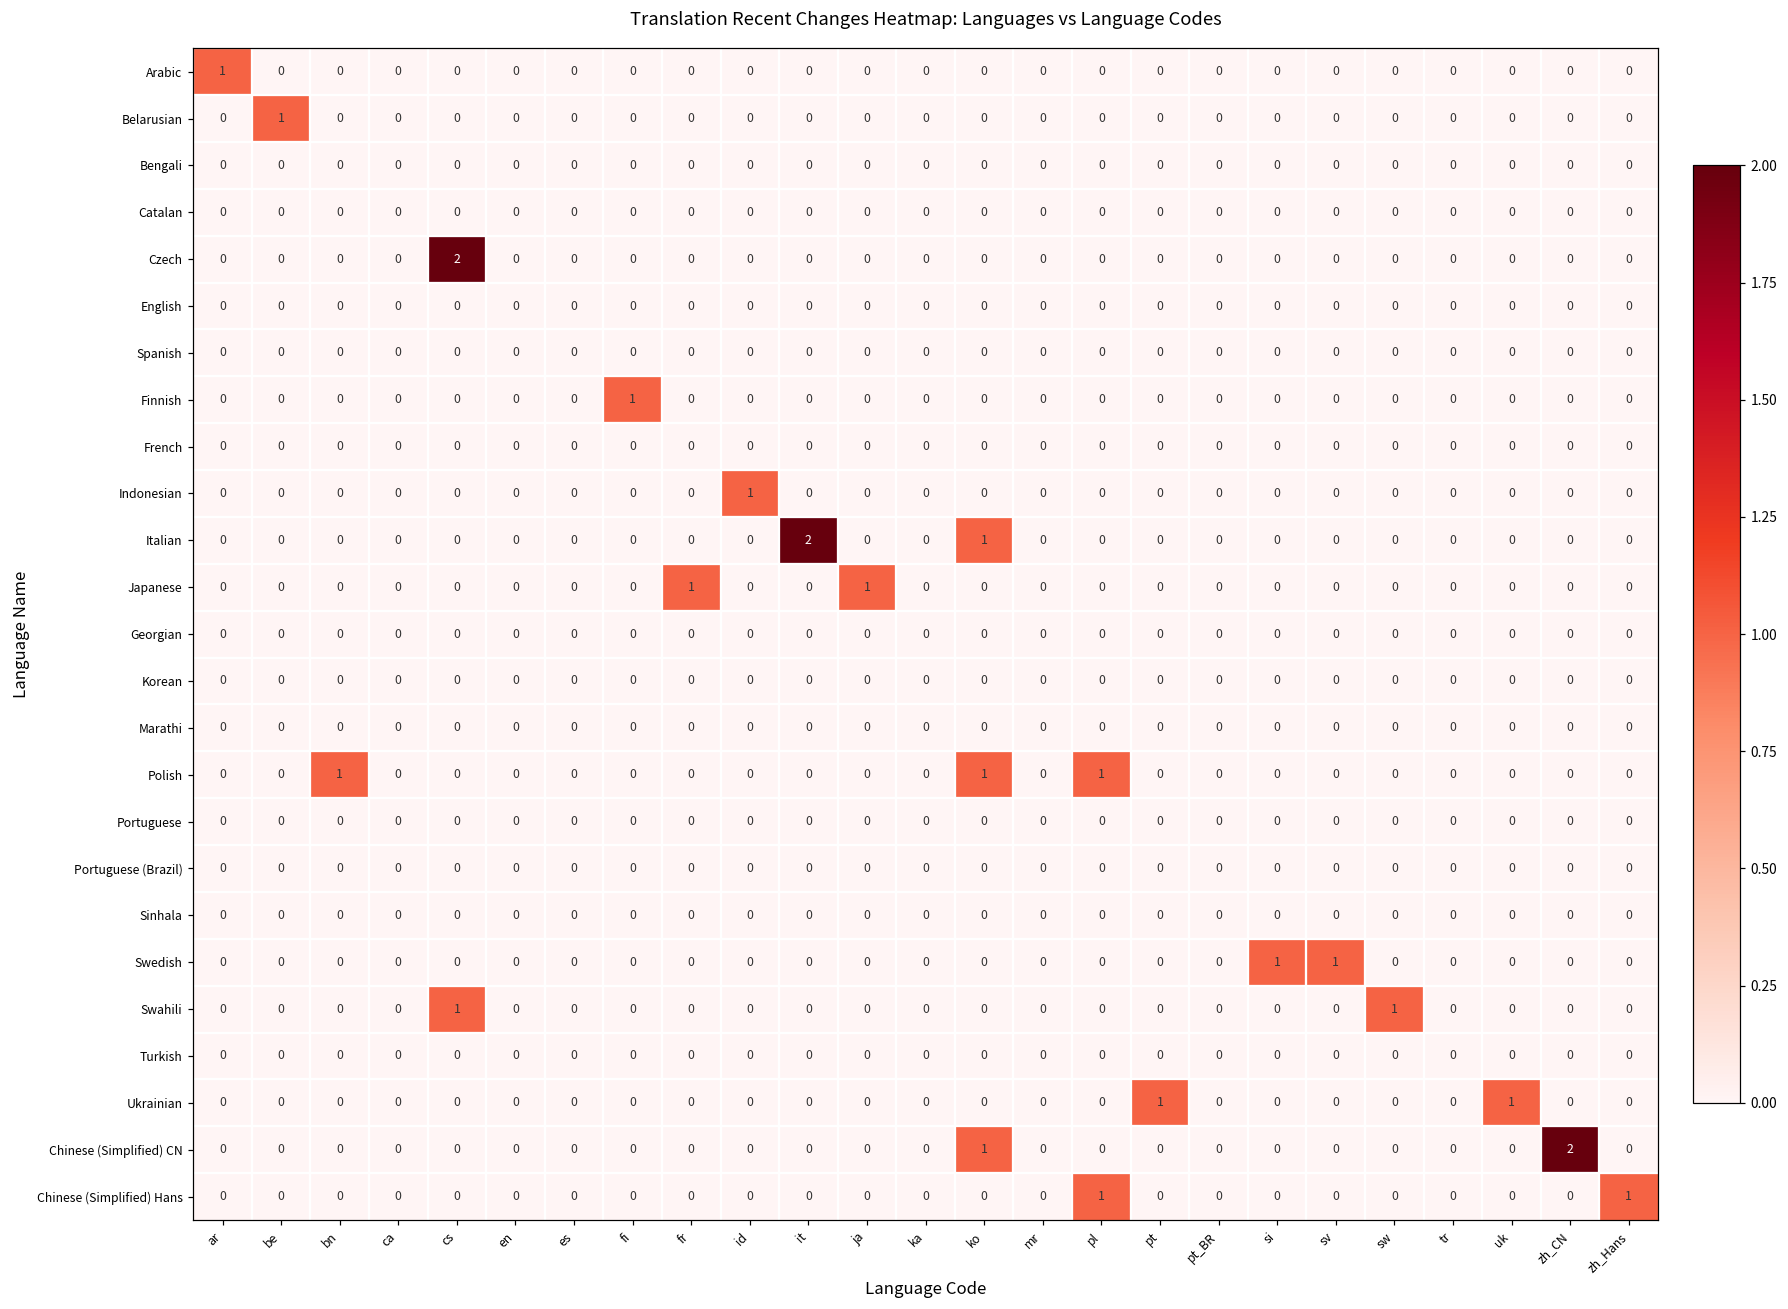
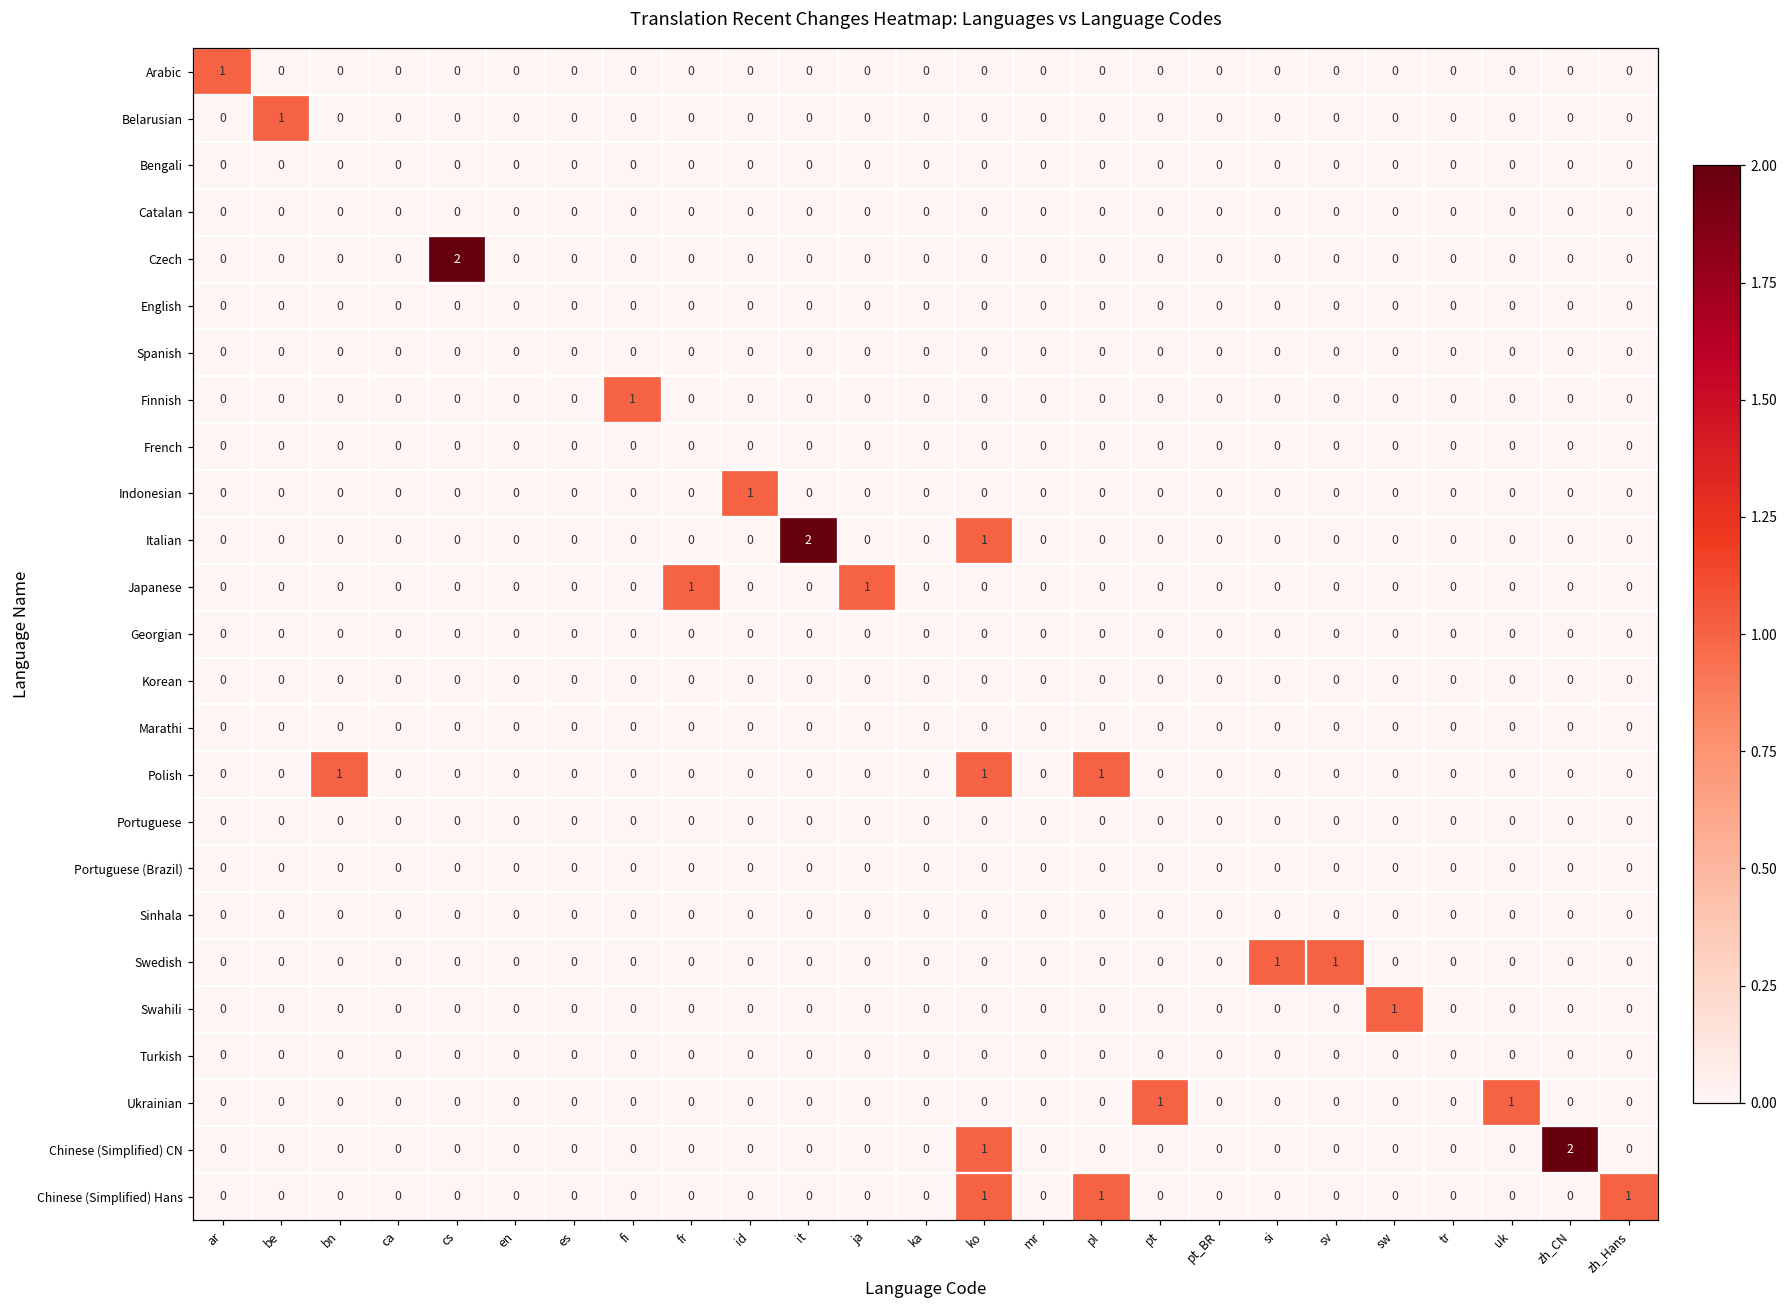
Swahili, cs: 1 -> 0
Chinese (Simplified) Hans, ko: 0 -> 1
